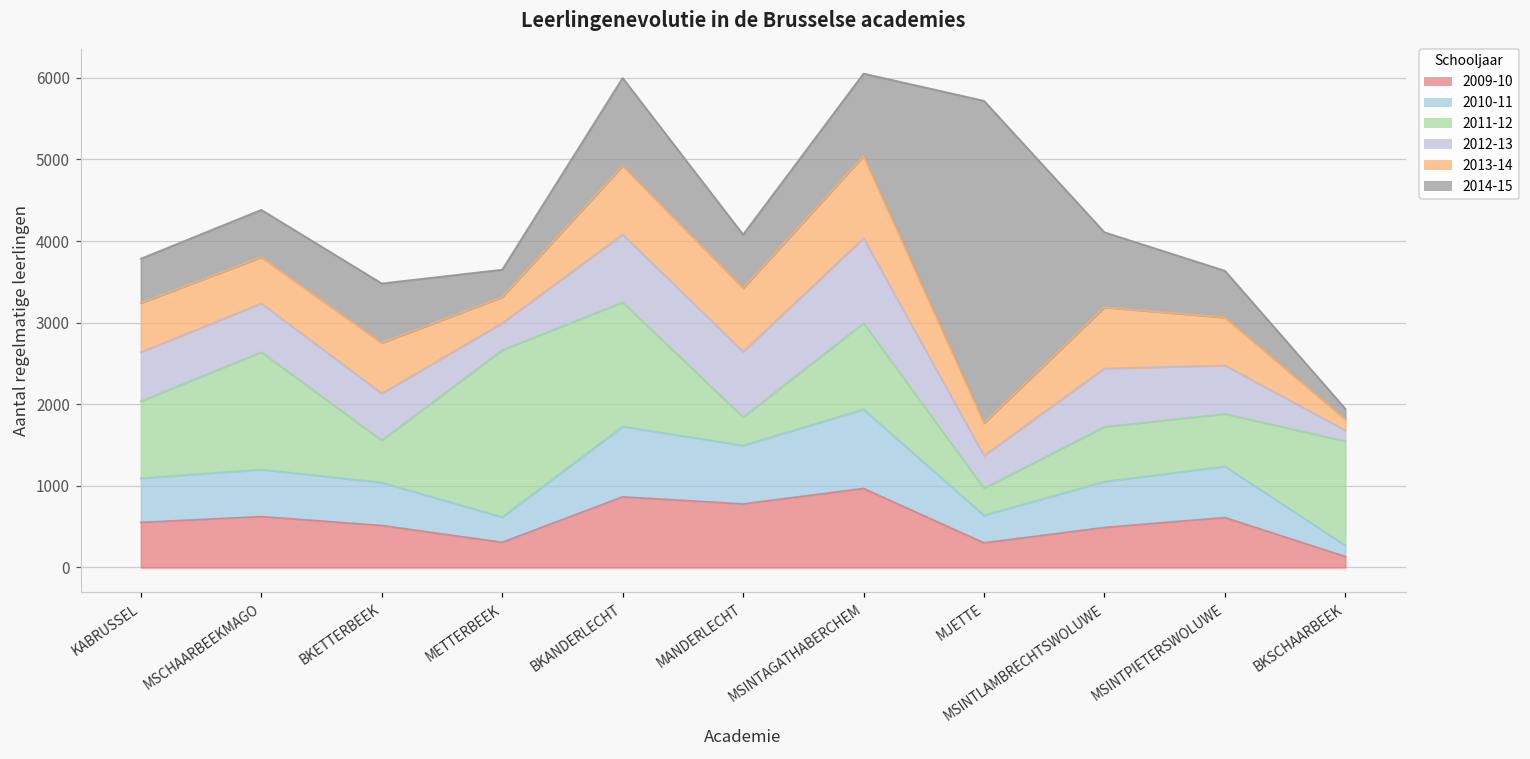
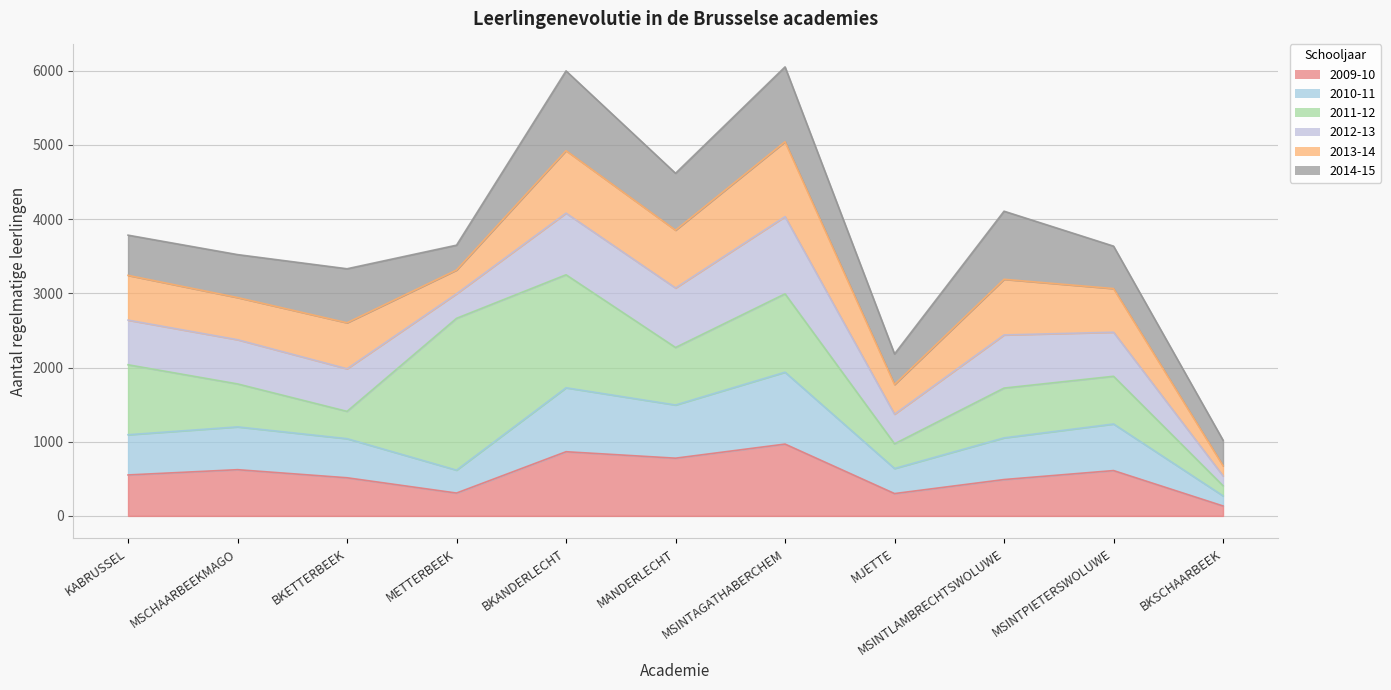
2011-12, MSCHAARBEEKMAGO: 1400 -> 600
2011-12, BKETTERBEEK: 500 -> 400
2011-12, MANDERLECHT: 300 -> 800
2014-15, MANDERLECHT: 700 -> 800
2014-15, MJETTE: 3900 -> 400
2011-12, BKSCHAARBEEK: 1300 -> 100
2014-15, BKSCHAARBEEK: 100 -> 300
